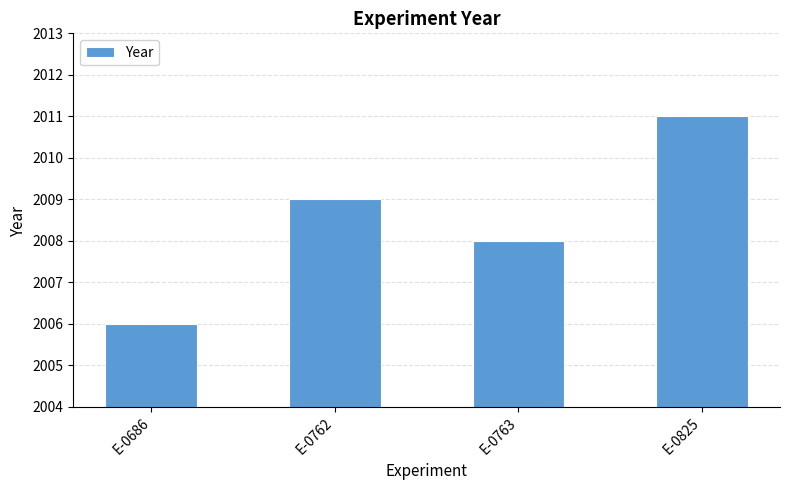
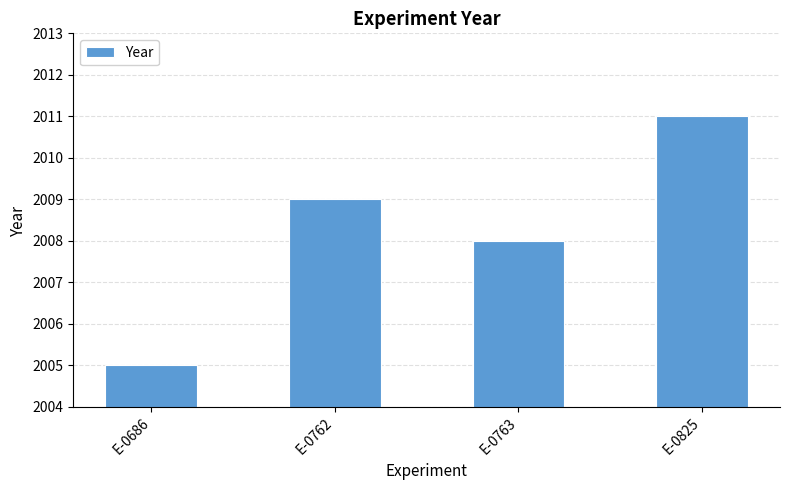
E-0686: 2006 -> 2005
